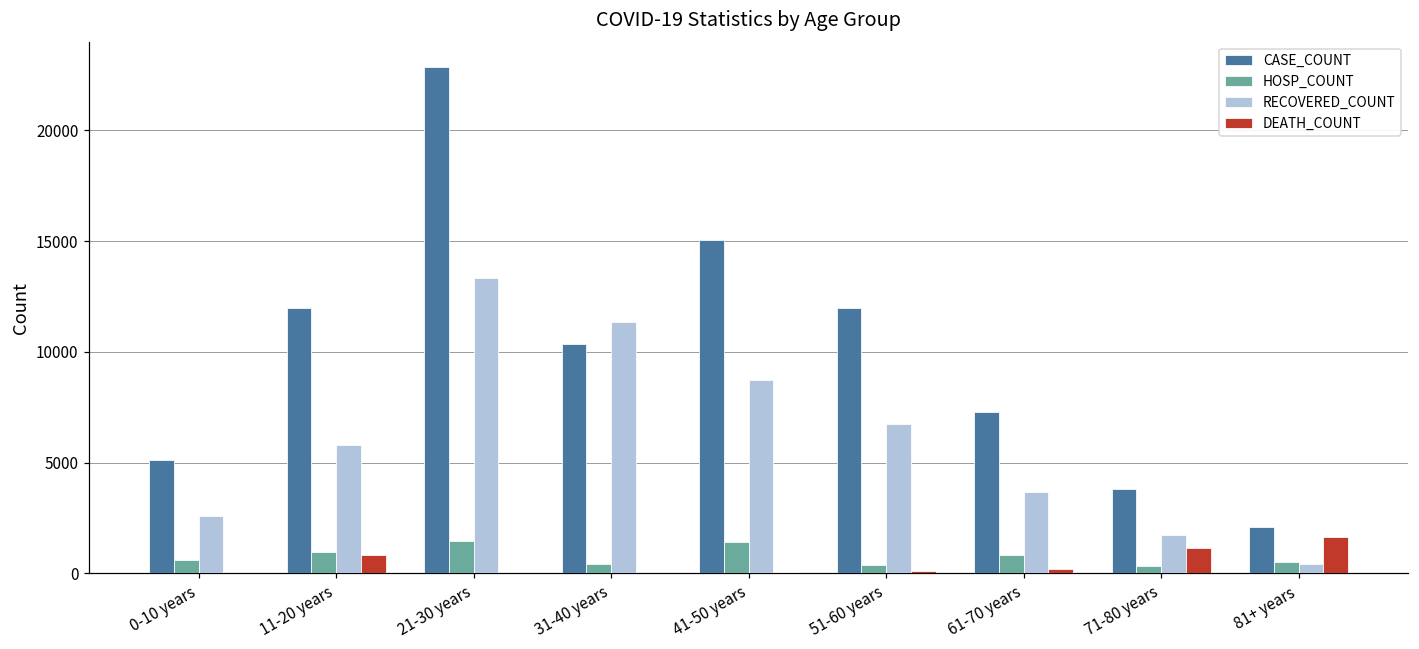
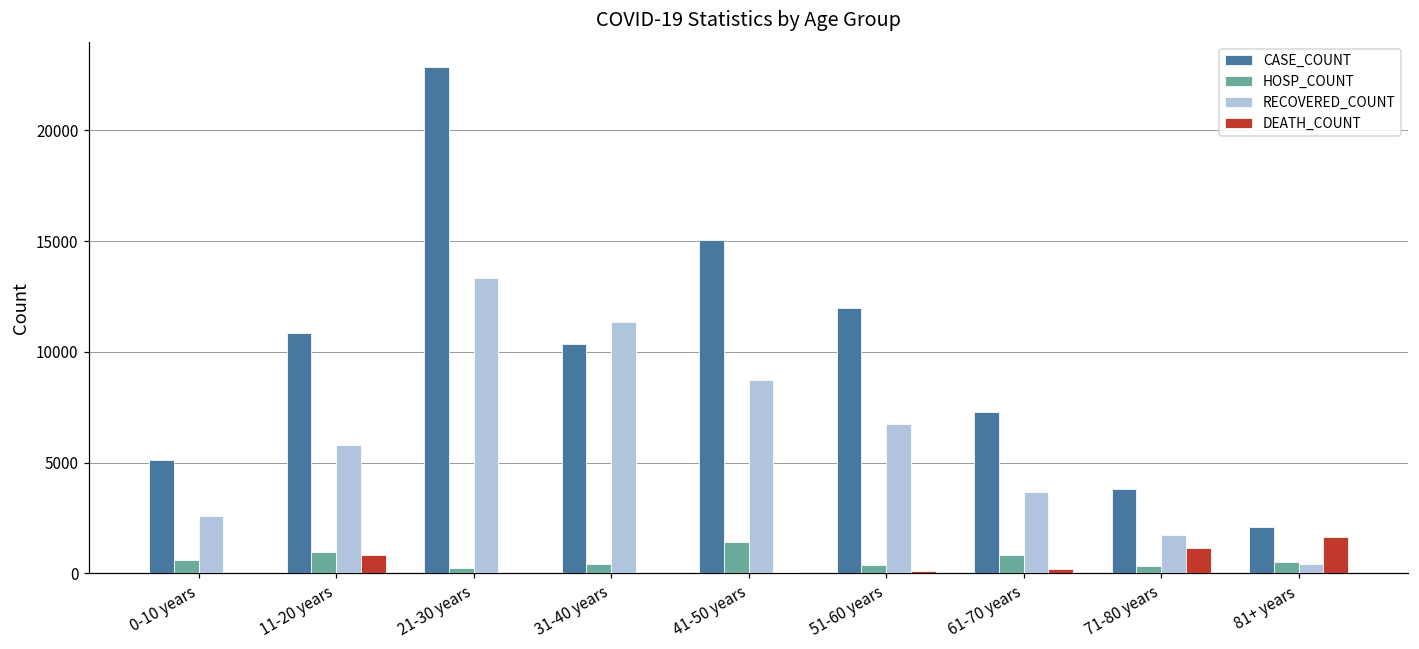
CASE_COUNT, 11-20 years: 12000 -> 10900
HOSP_COUNT, 21-30 years: 1500 -> 200
